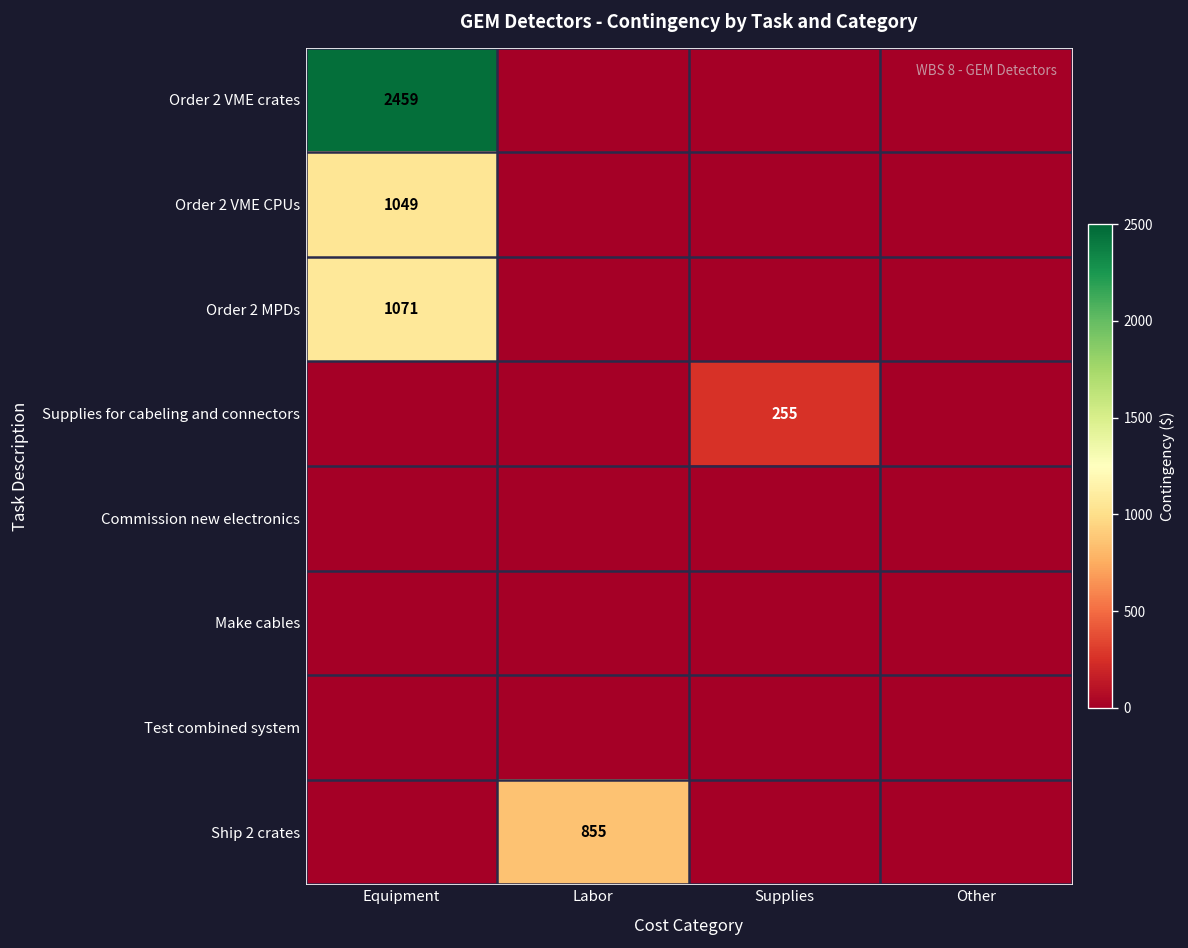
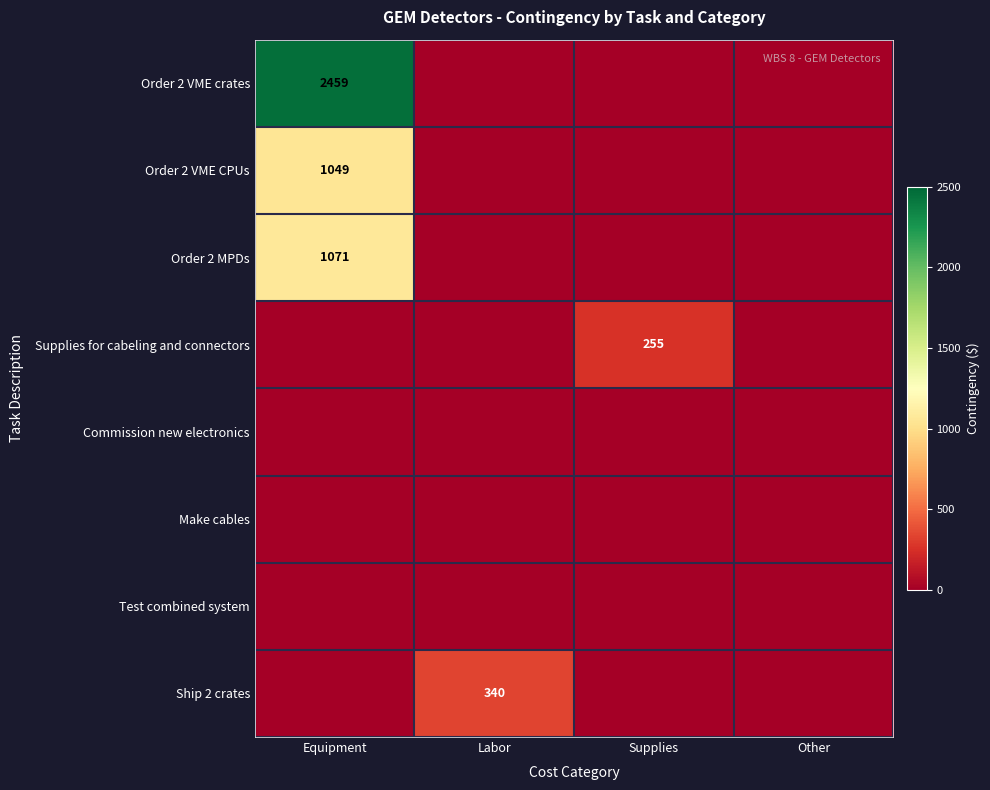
Ship 2 crates, Labor: 855 -> 340
